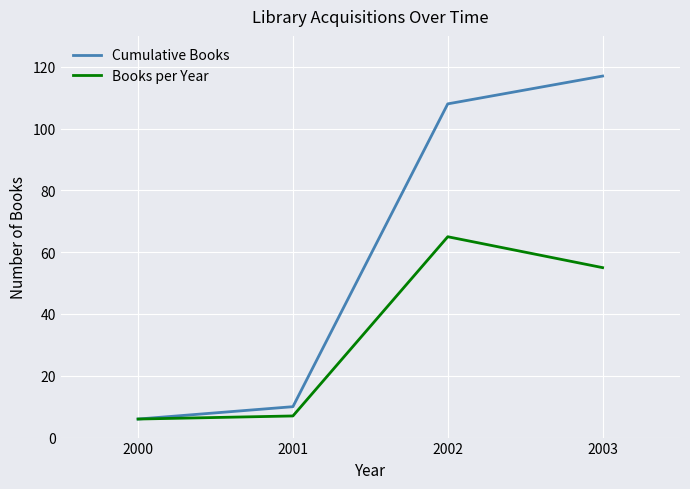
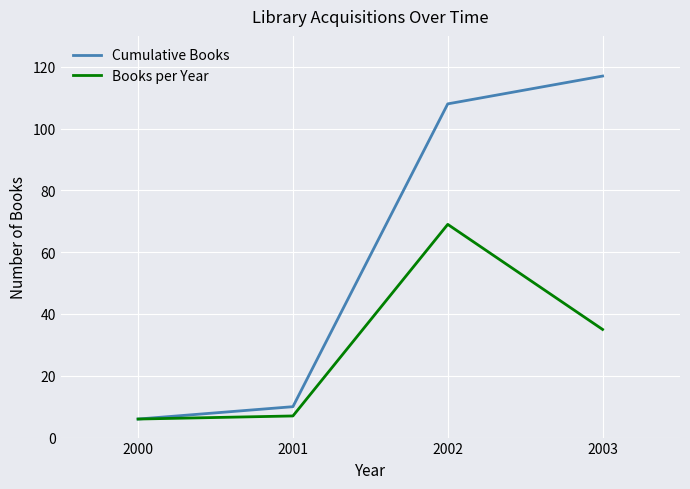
Books per Year, 2002: 65 -> 69
Books per Year, 2003: 55 -> 35
